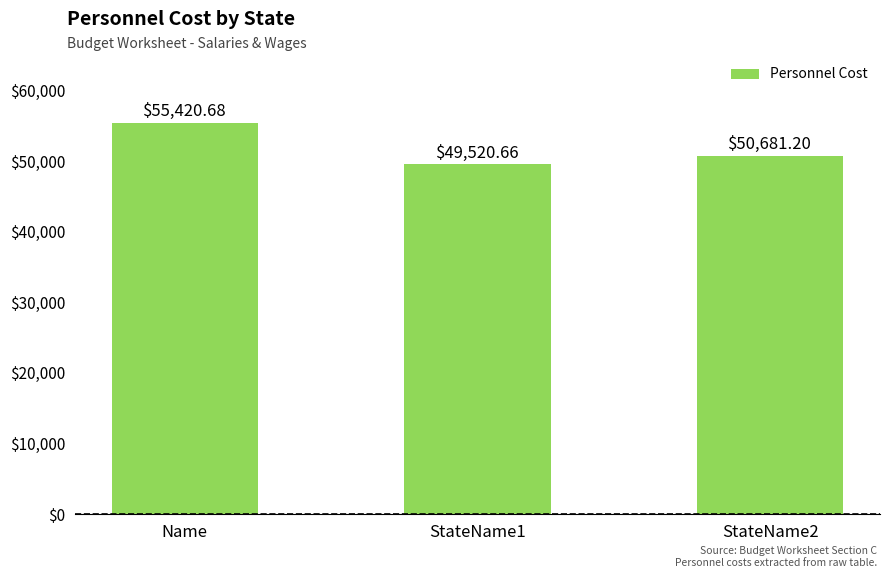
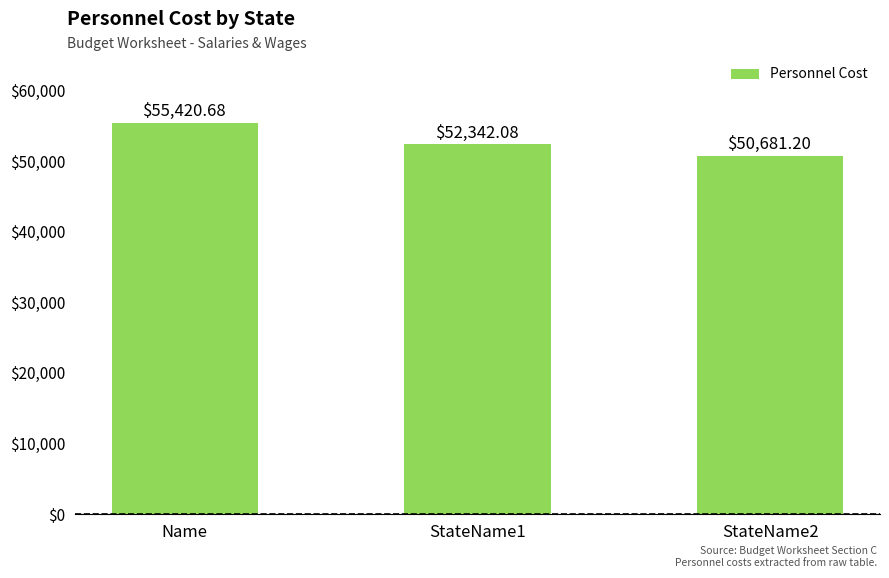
StateName1: $49,520.66 -> $52,342.08
